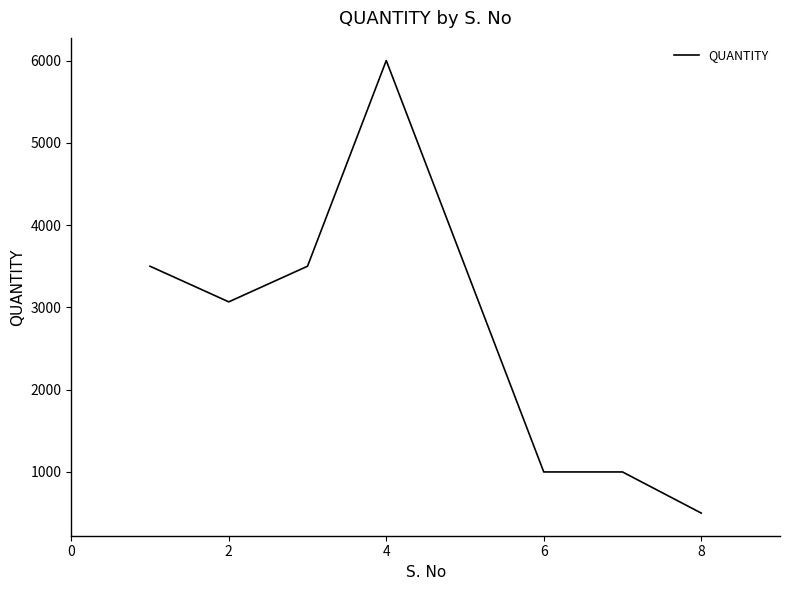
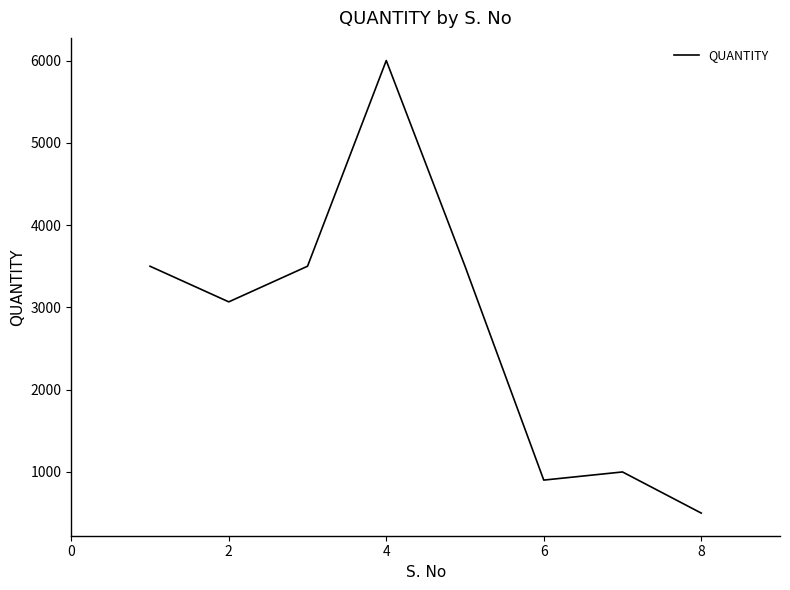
6: 1000 -> 900
